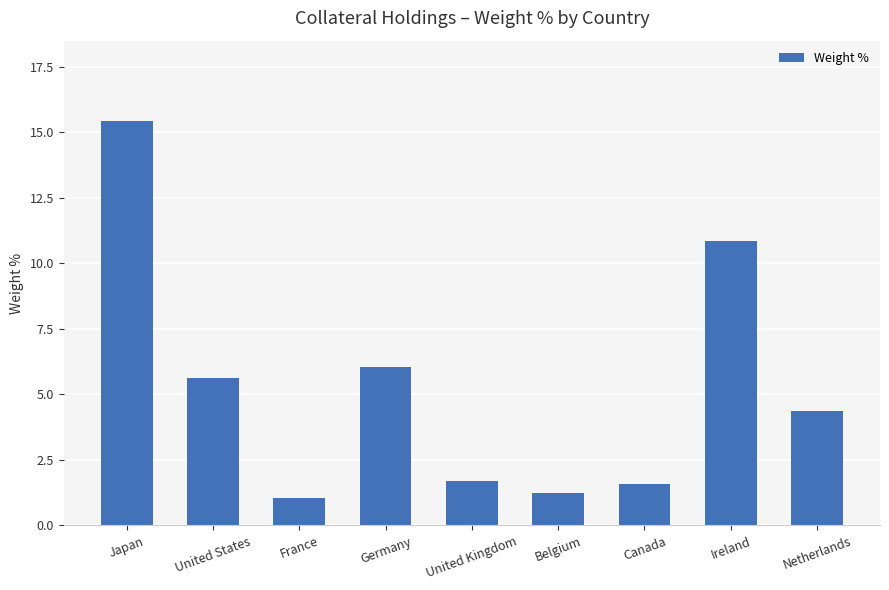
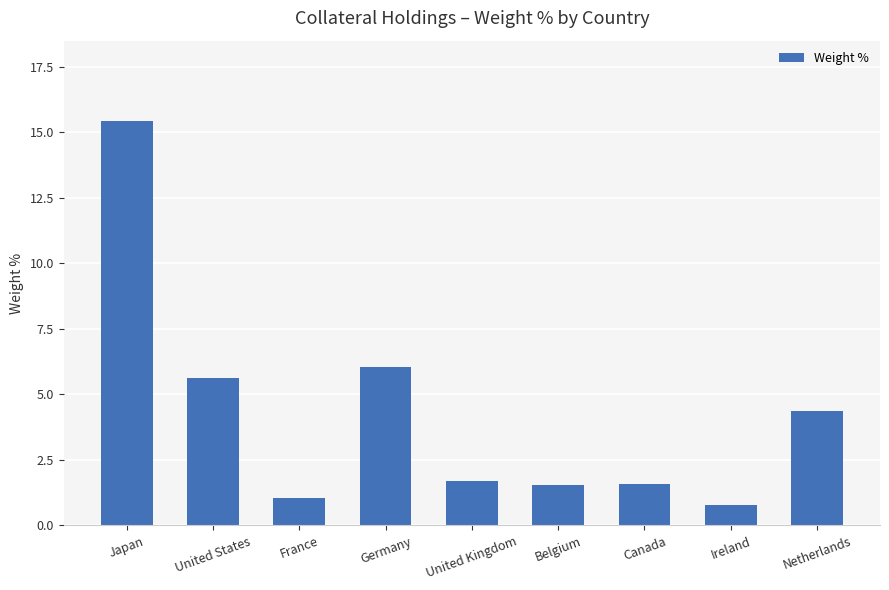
Belgium: 1.2 -> 1.6
Ireland: 10.9 -> 0.8
